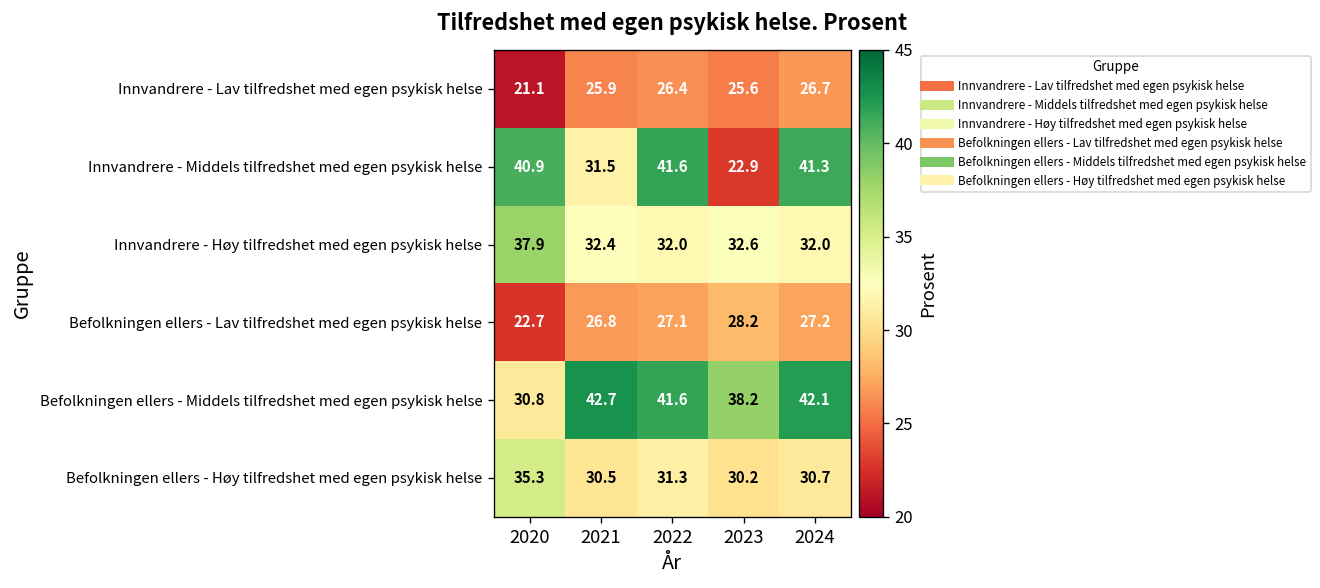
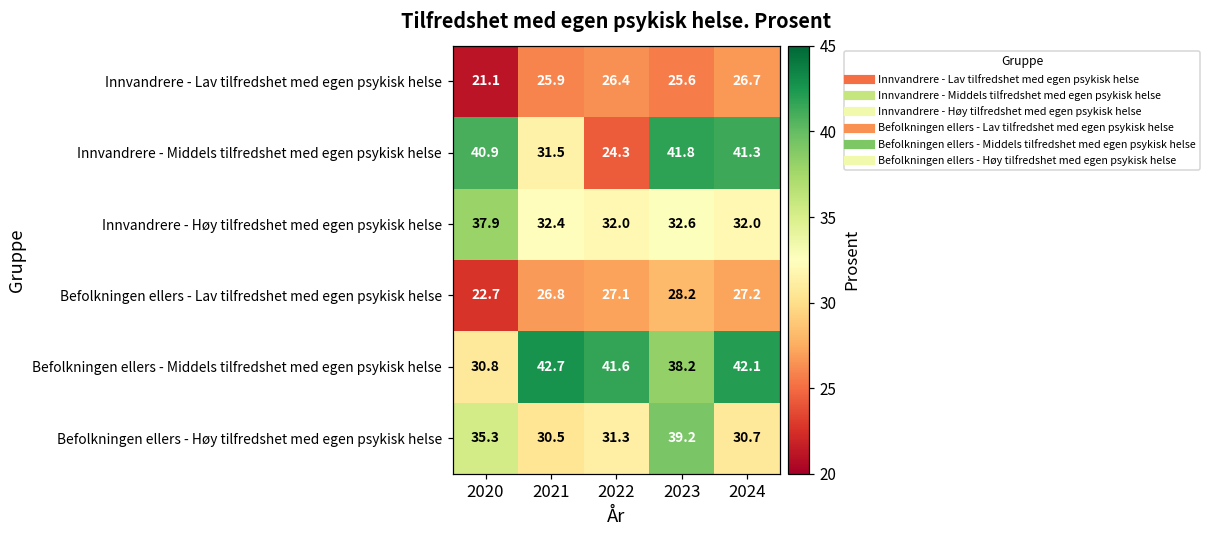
Innvandrere - Middels tilfredshet med egen psykisk helse, 2022: 41.6 -> 24.3
Innvandrere - Middels tilfredshet med egen psykisk helse, 2023: 22.9 -> 41.8
Befolkningen ellers - Høy tilfredshet med egen psykisk helse, 2023: 30.2 -> 39.2
